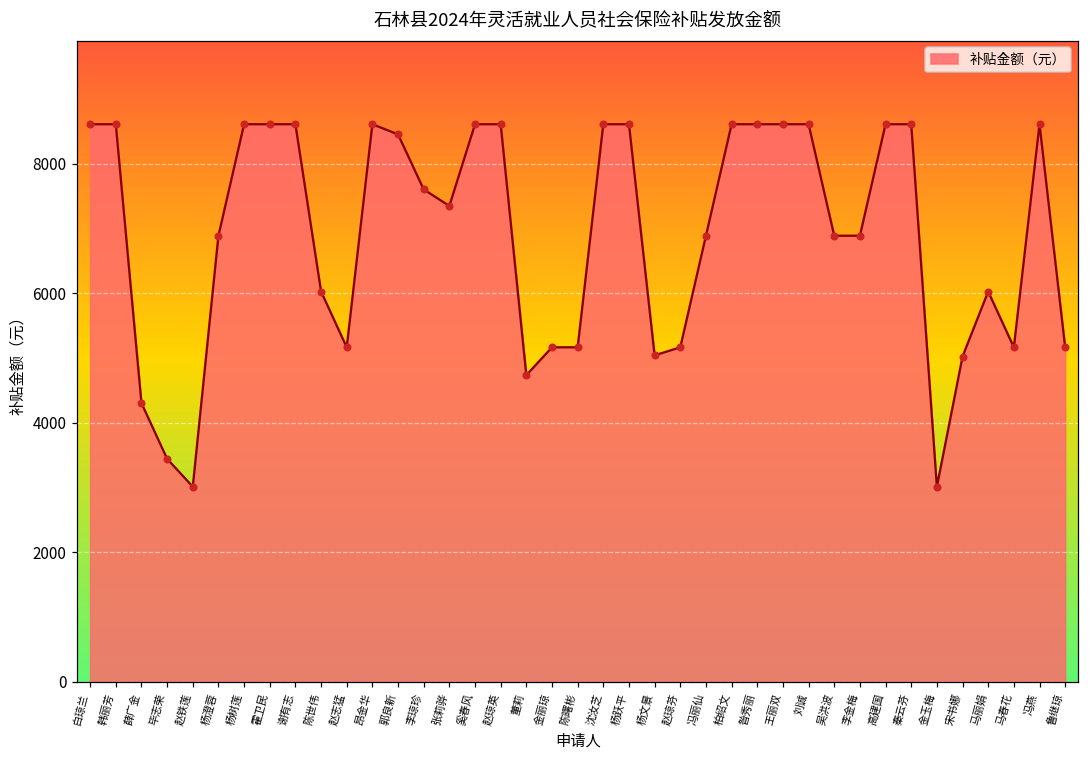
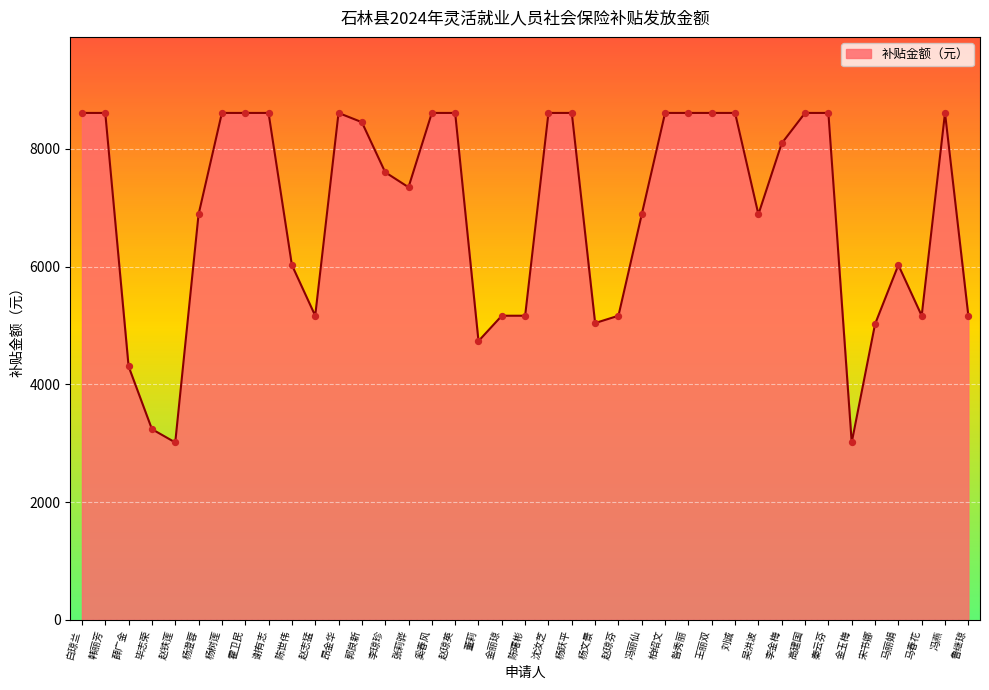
毕志荣: 3400 -> 3200
李金梅: 6900 -> 8100
